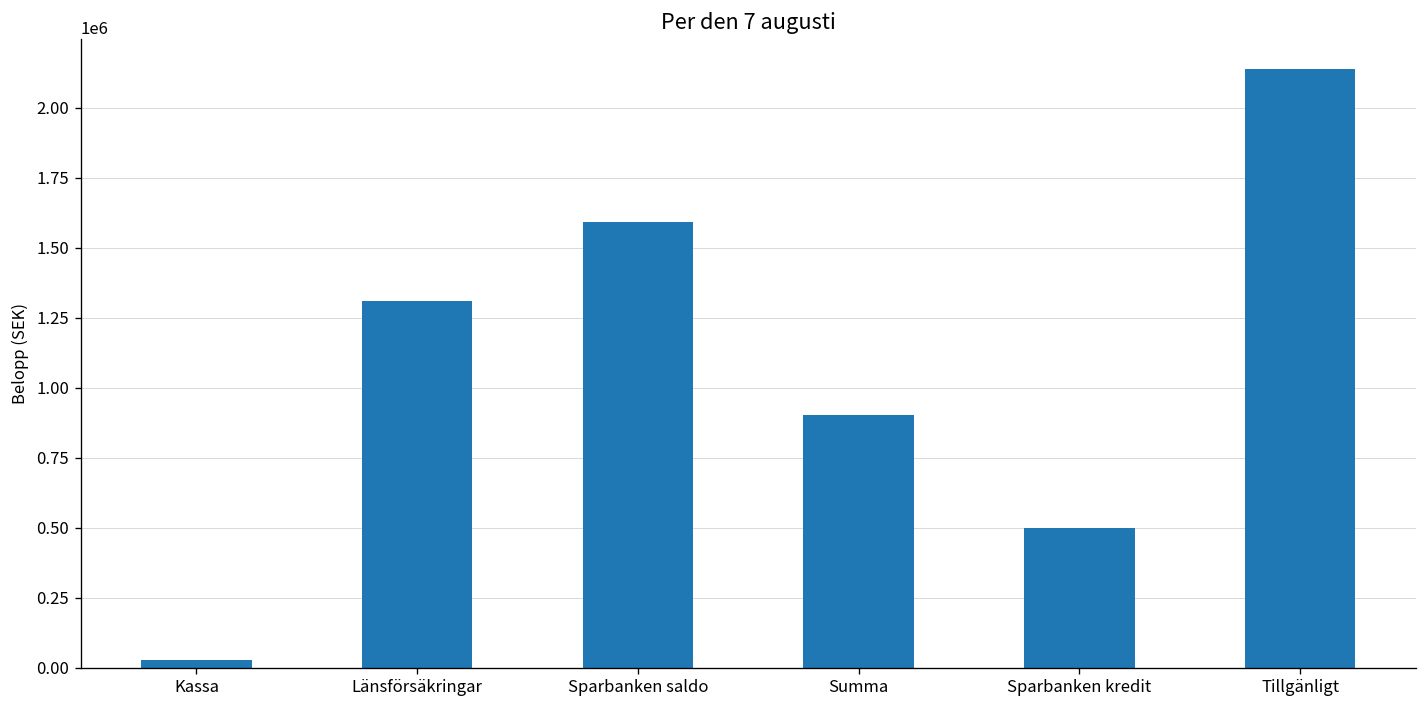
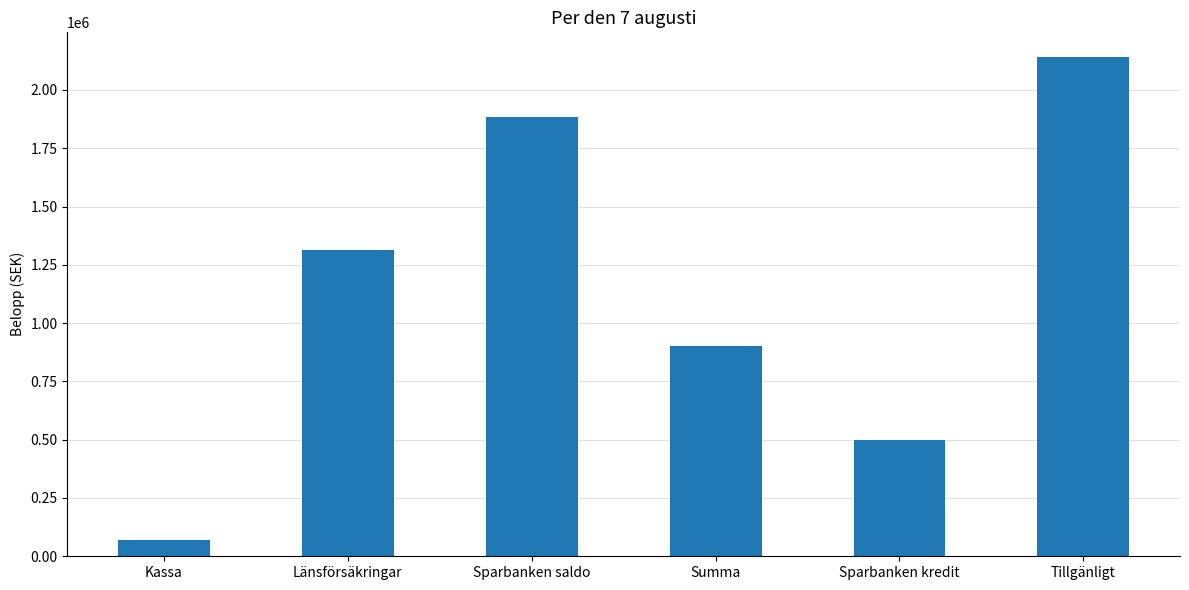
Kassa: 30000 -> 70000
Sparbanken saldo: 1590000 -> 1880000
